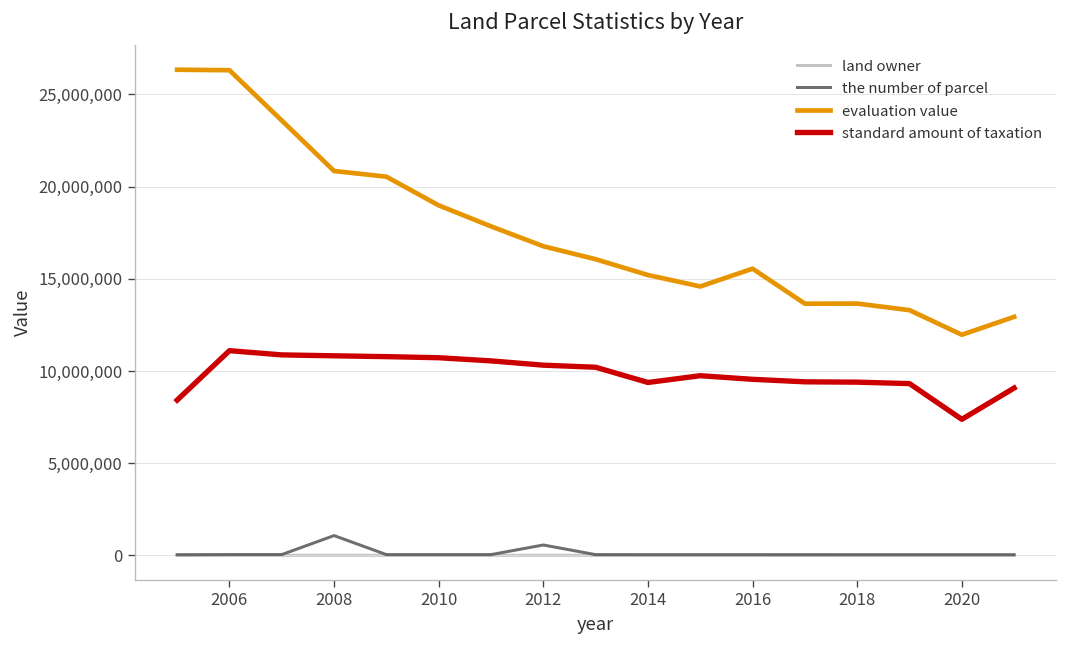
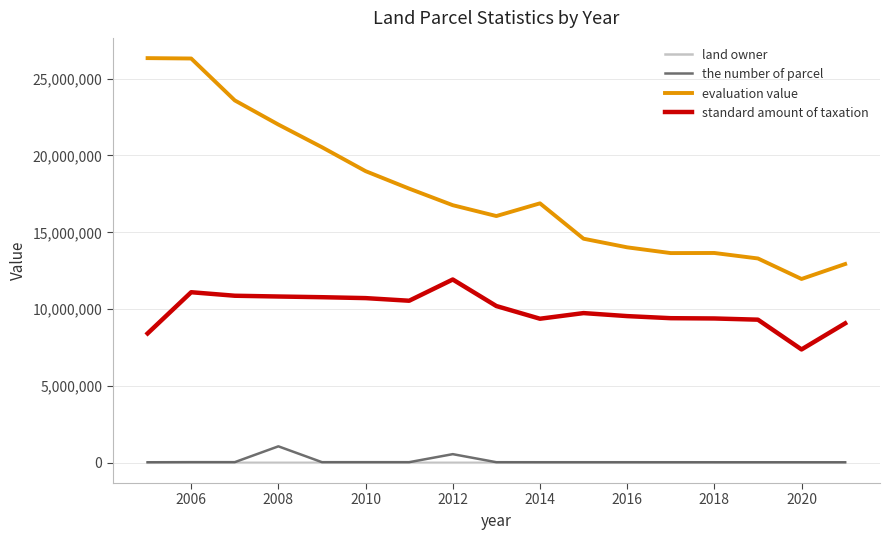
evaluation value, 2008: 20,800,000 -> 22,000,000
standard amount of taxation, 2012: 10,300,000 -> 11,900,000
evaluation value, 2014: 15,200,000 -> 16,900,000
evaluation value, 2016: 15,500,000 -> 14,000,000
